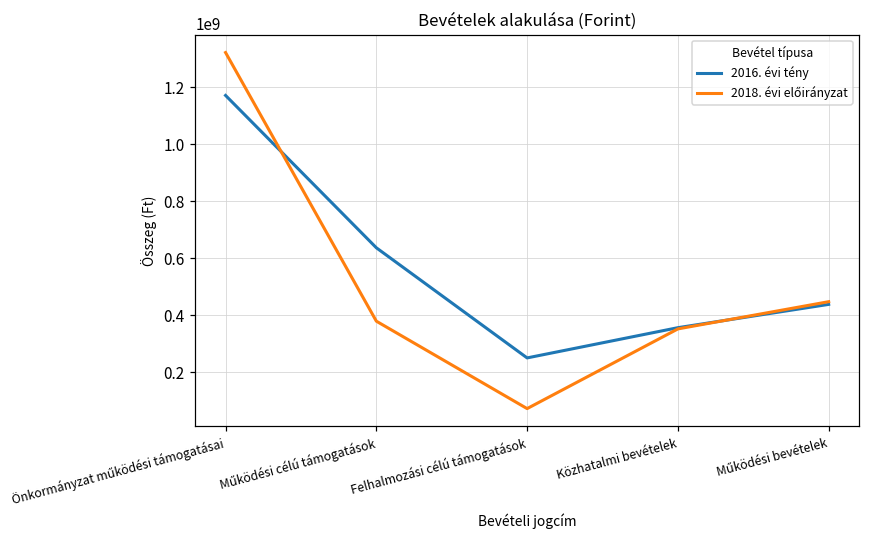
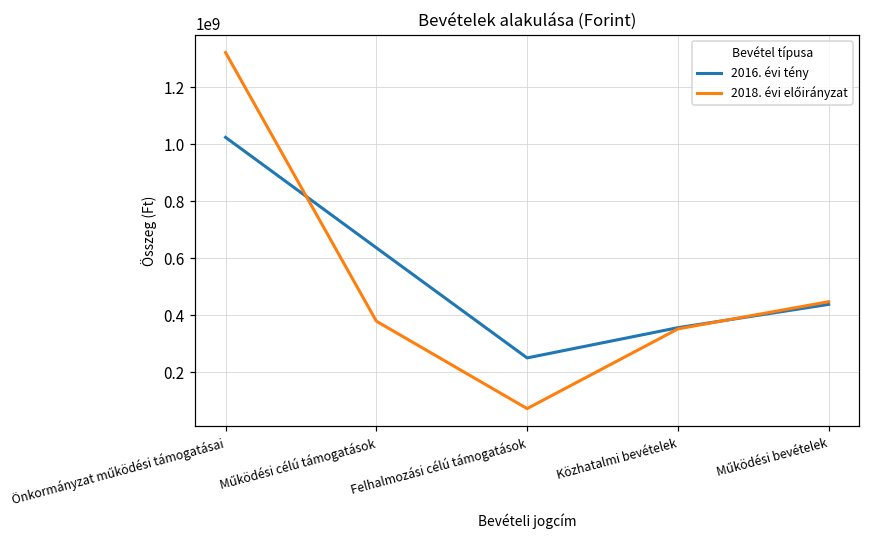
2016. évi tény, Önkormányzat működési támogatásai: 1170000000 -> 1020000000
